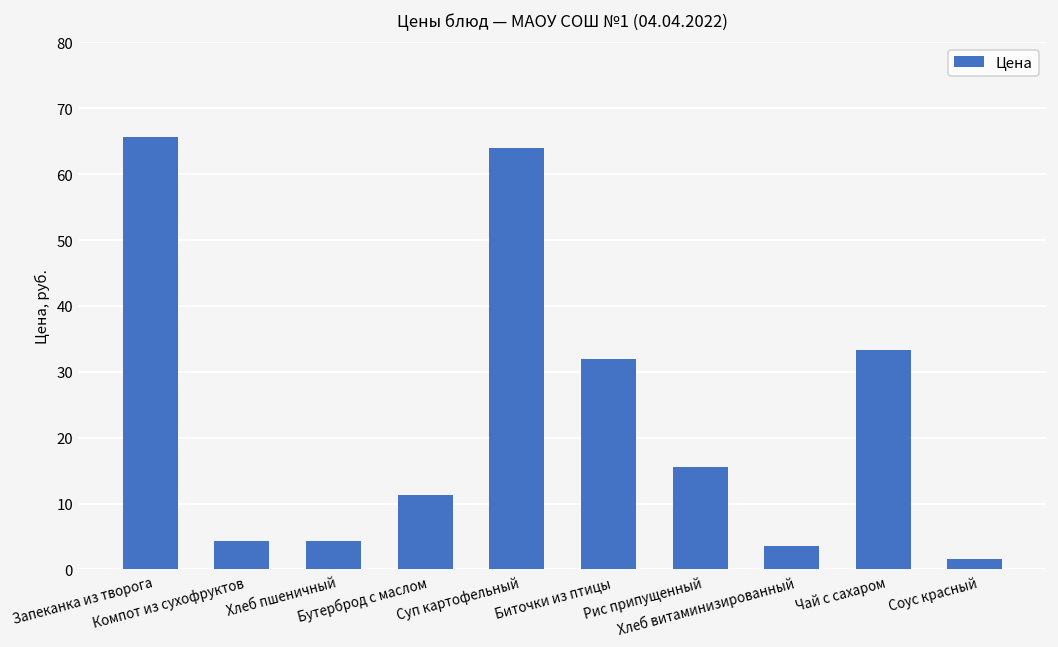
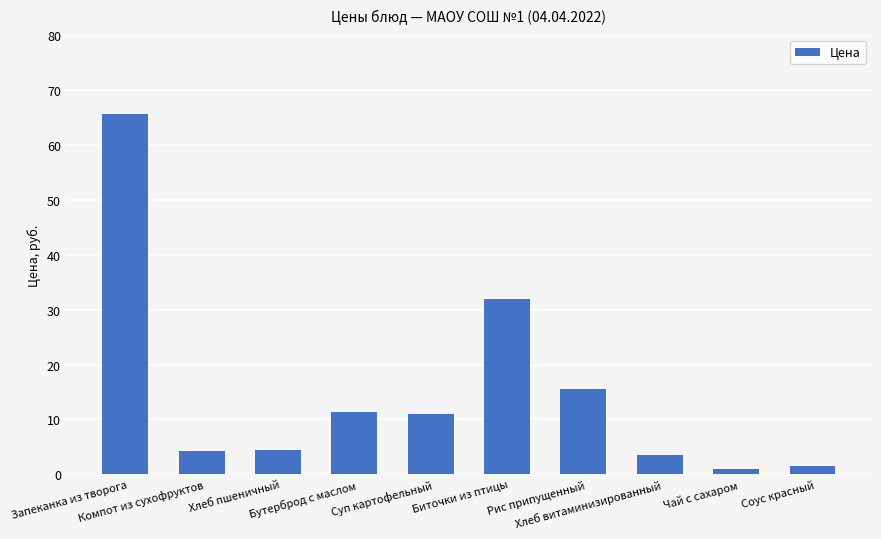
Суп картофельный: 64 -> 11
Чай с сахаром: 33 -> 1
